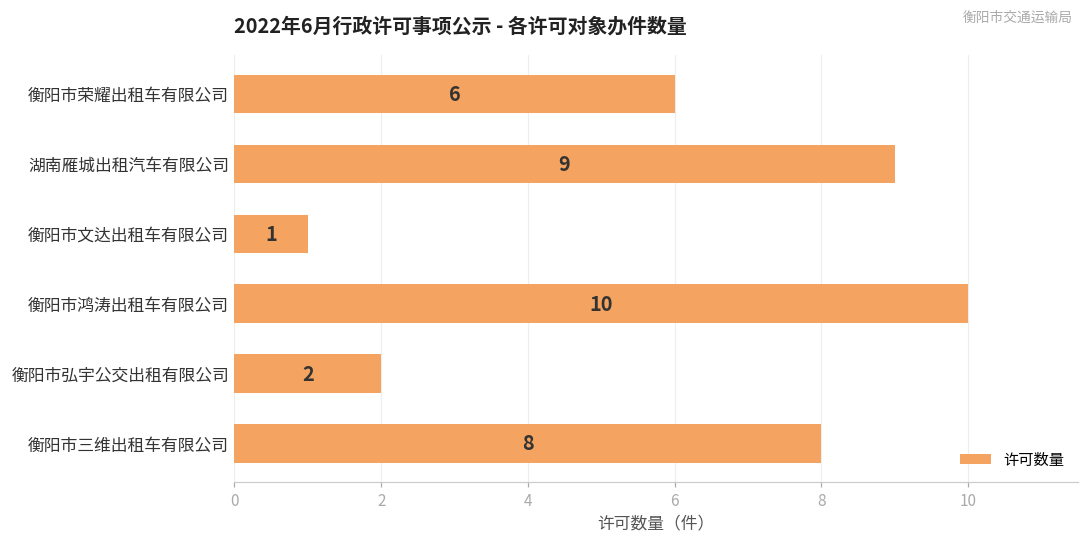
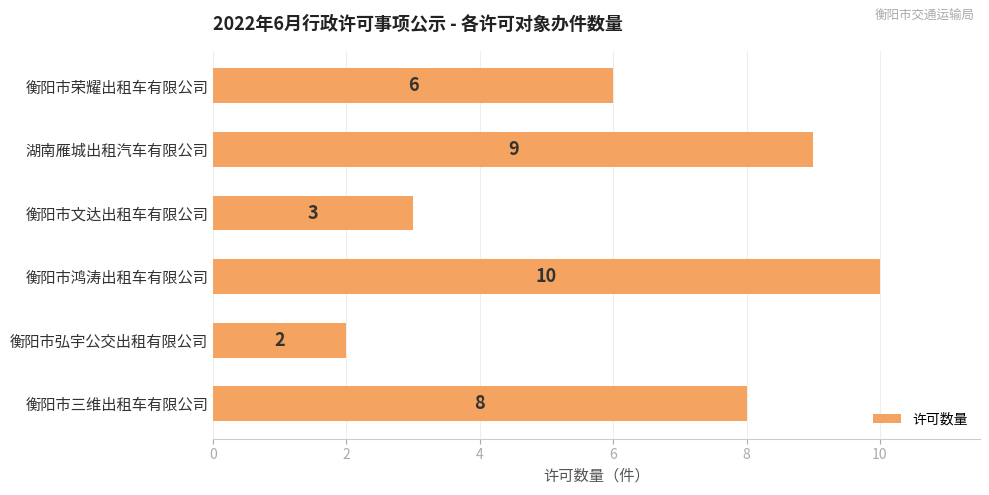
衡阳市文达出租车有限公司: 1 -> 3
